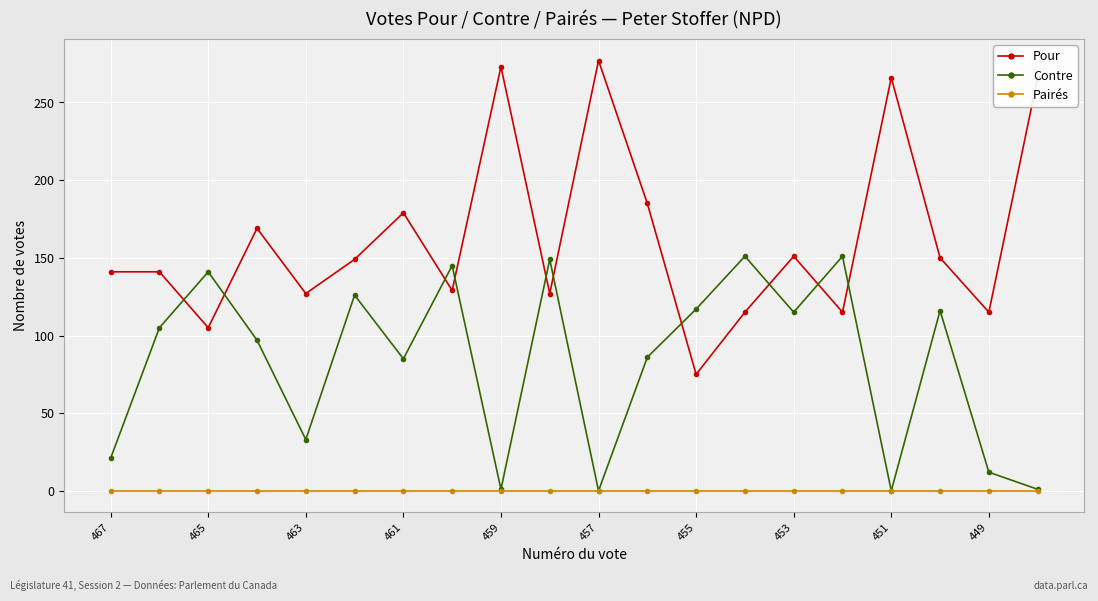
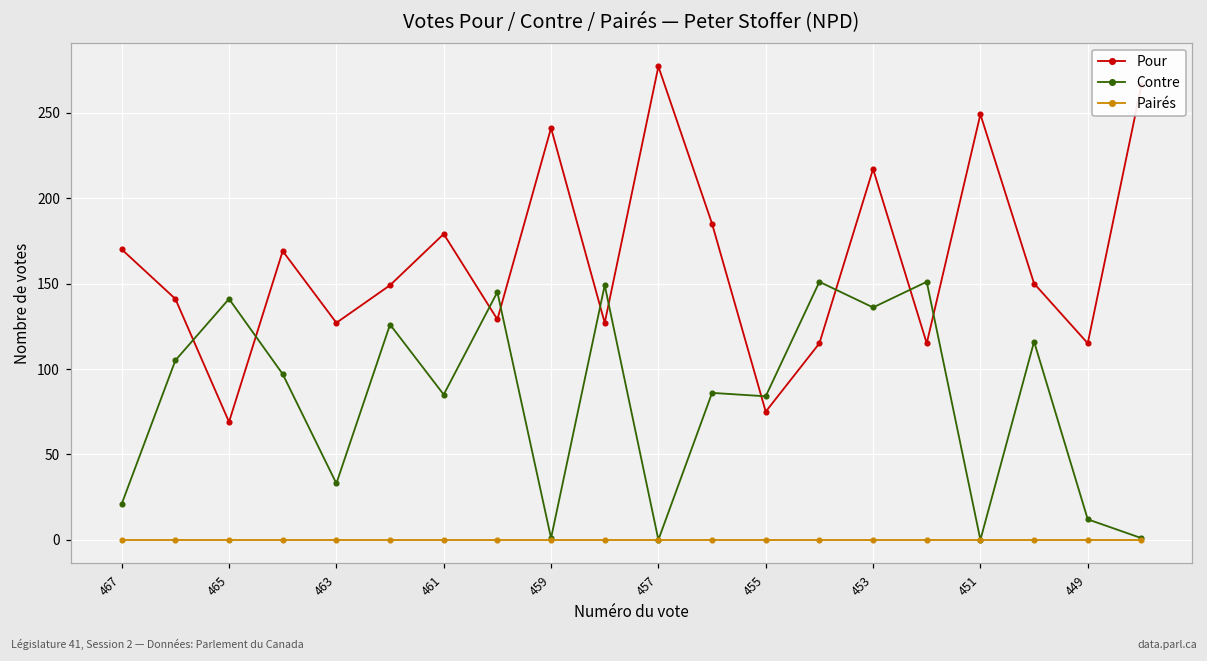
Pour, 467: 141 -> 170
Pour, 465: 105 -> 69
Pour, 459: 273 -> 241
Contre, 455: 117 -> 84
Pour, 453: 151 -> 217
Contre, 453: 115 -> 136
Pour, 451: 266 -> 249
